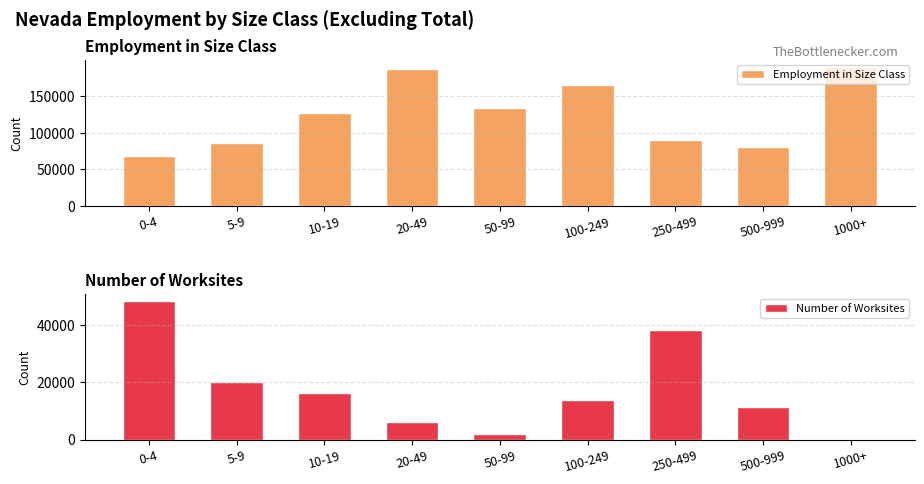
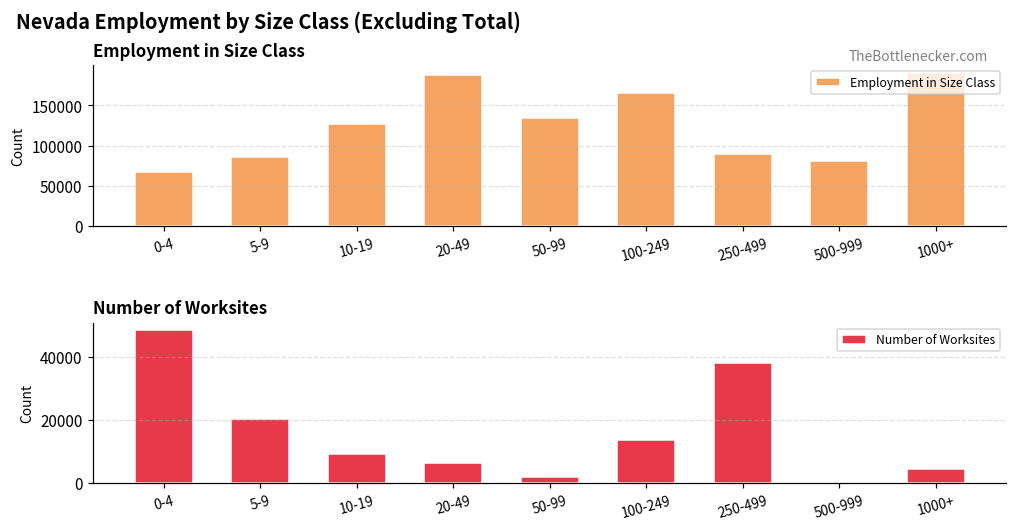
Number of Worksites, 10-19: 16000 -> 9000
Number of Worksites, 500-999: 11000 -> 0
Number of Worksites, 1000+: 0 -> 5000
